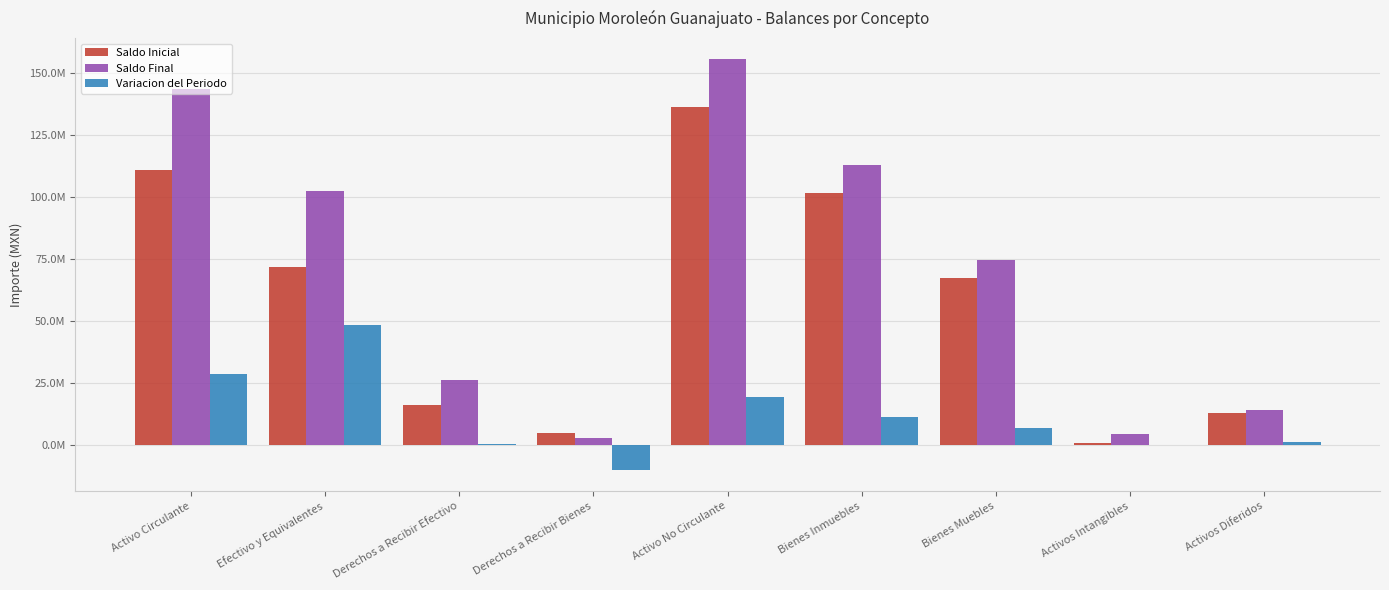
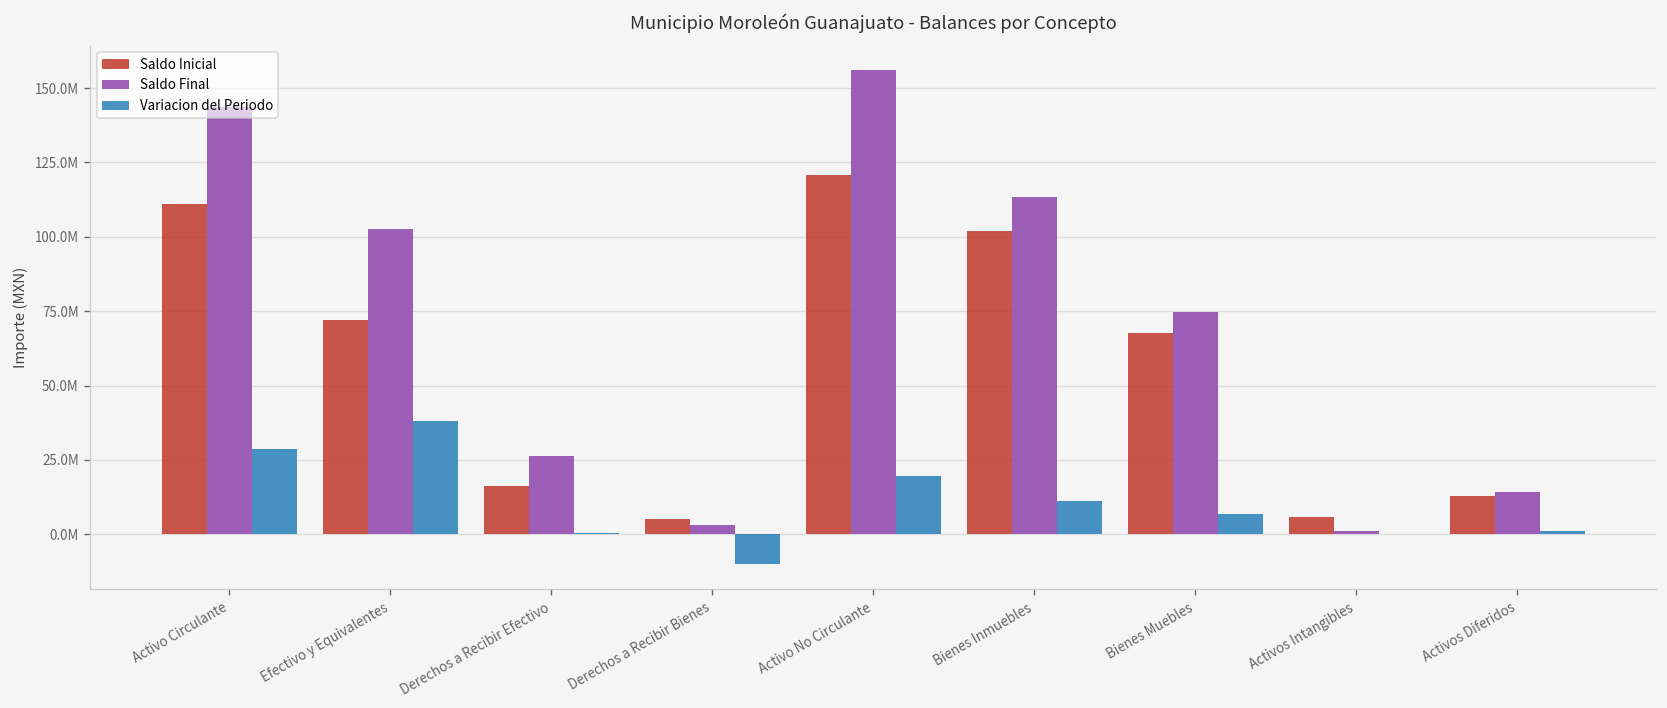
Variacion del Periodo, Efectivo y Equivalentes: 48000000 -> 38000000
Saldo Inicial, Activo No Circulante: 136000000 -> 121000000
Saldo Inicial, Activos Intangibles: 1000000 -> 6000000
Saldo Final, Activos Intangibles: 5000000 -> 1000000
